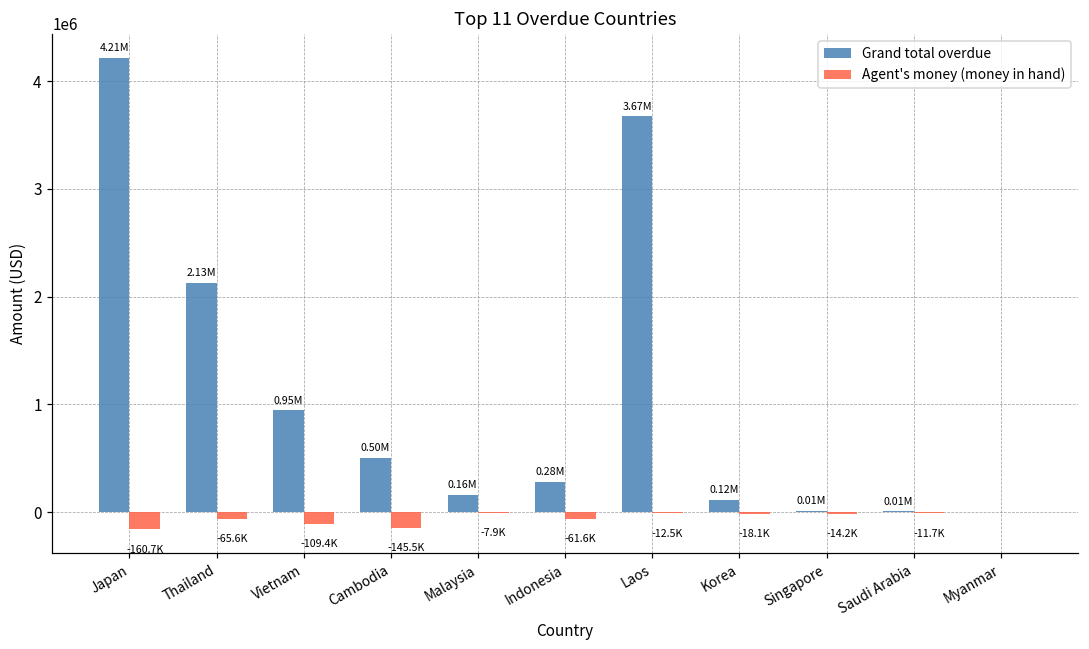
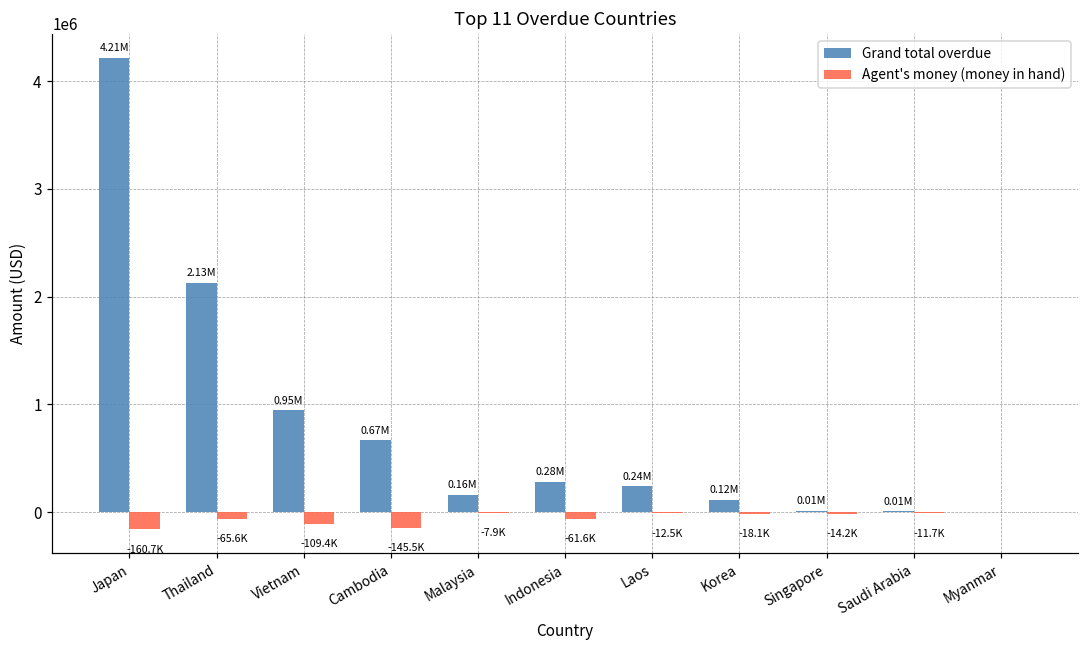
Grand total overdue, Cambodia: 0.50M -> 0.67M
Grand total overdue, Laos: 3.67M -> 0.24M
